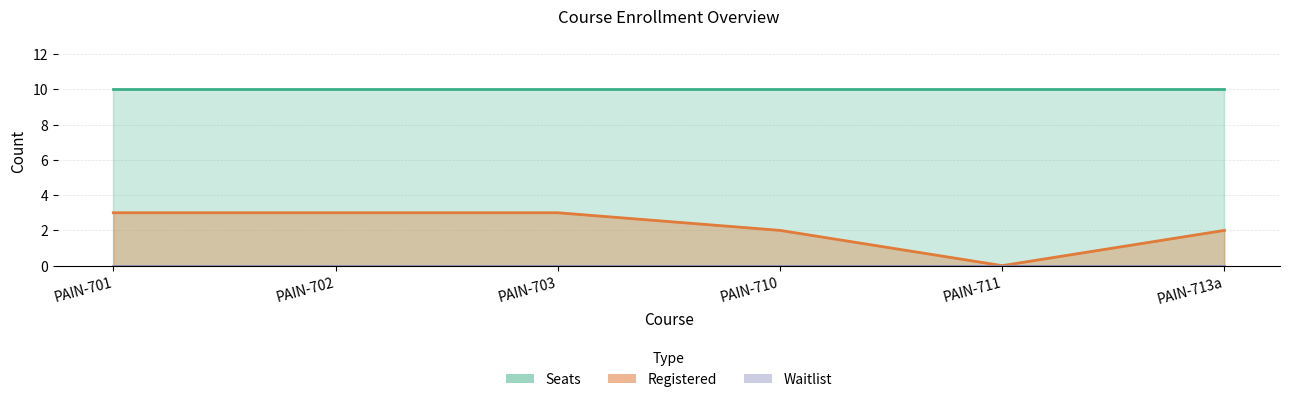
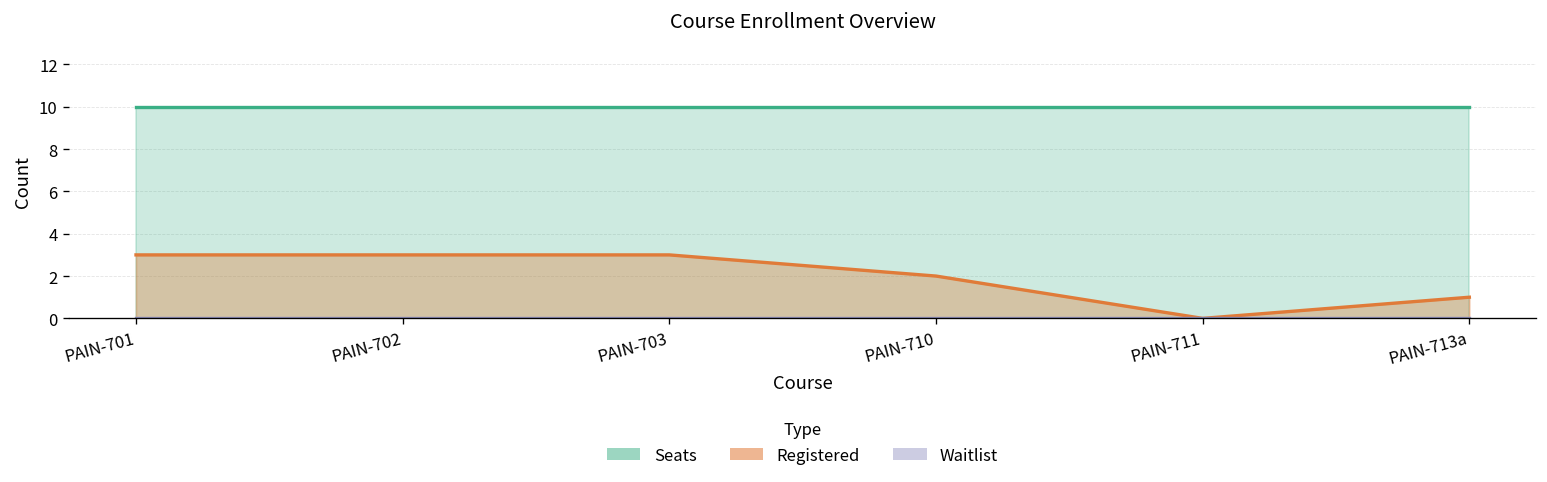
Registered, PAIN-713a: 2 -> 1
